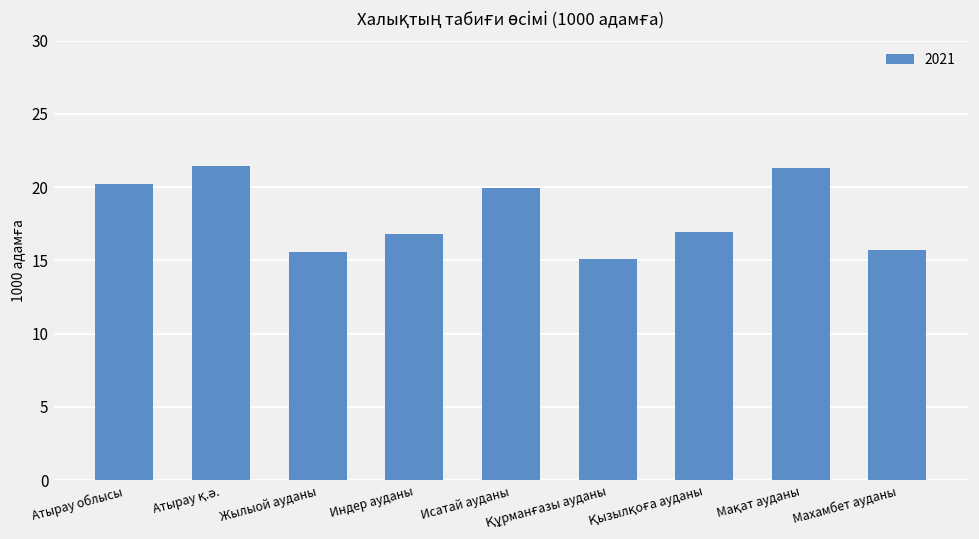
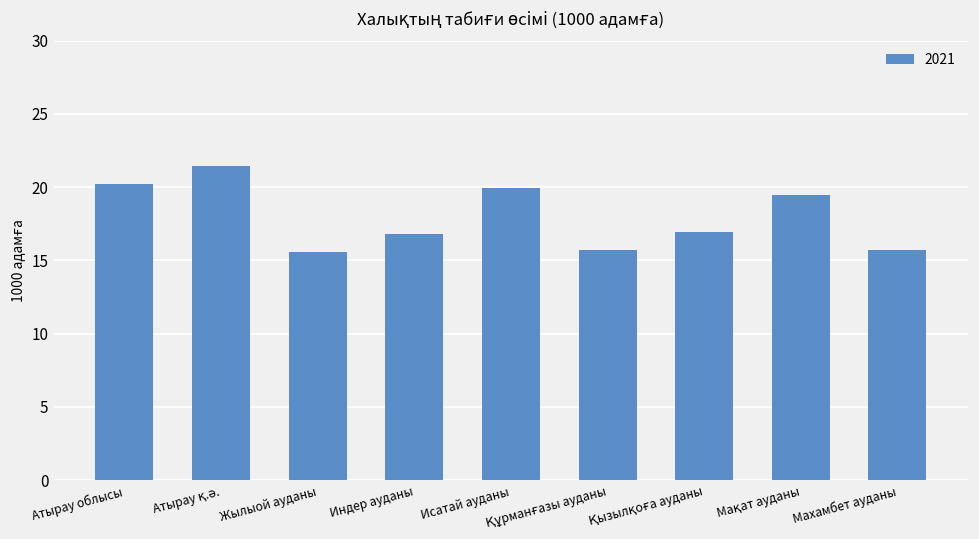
Құрманғазы ауданы: 15.1 -> 15.7
Мақат ауданы: 21.3 -> 19.4
